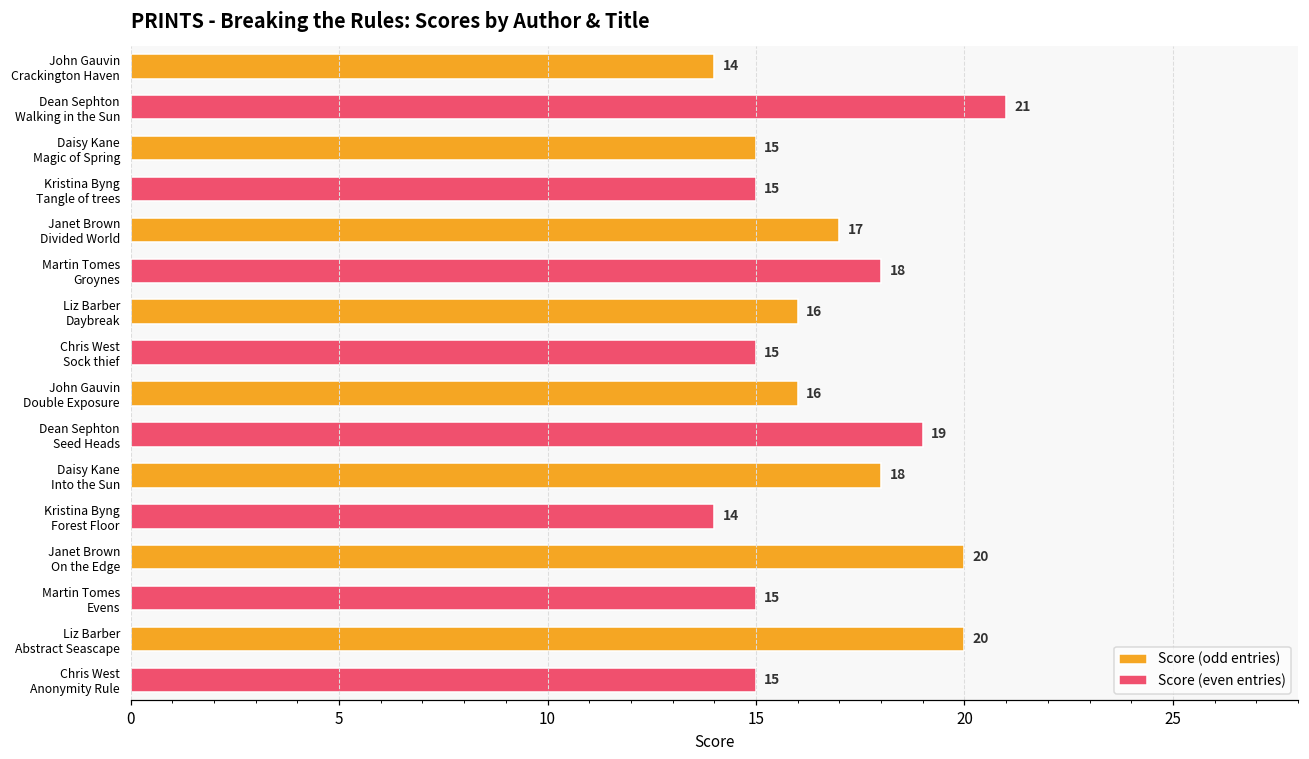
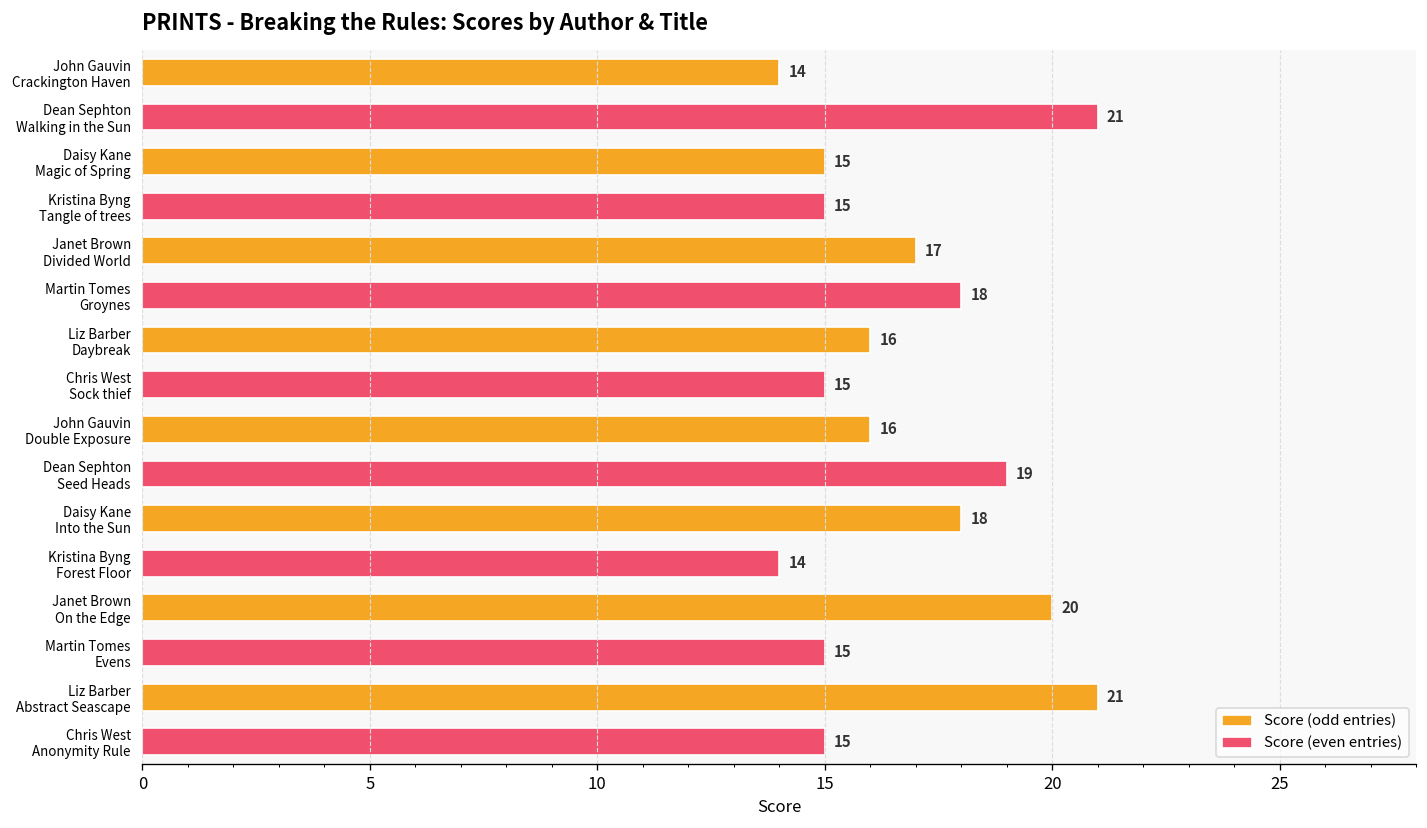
Liz Barber Abstract Seascape: 20 -> 21
